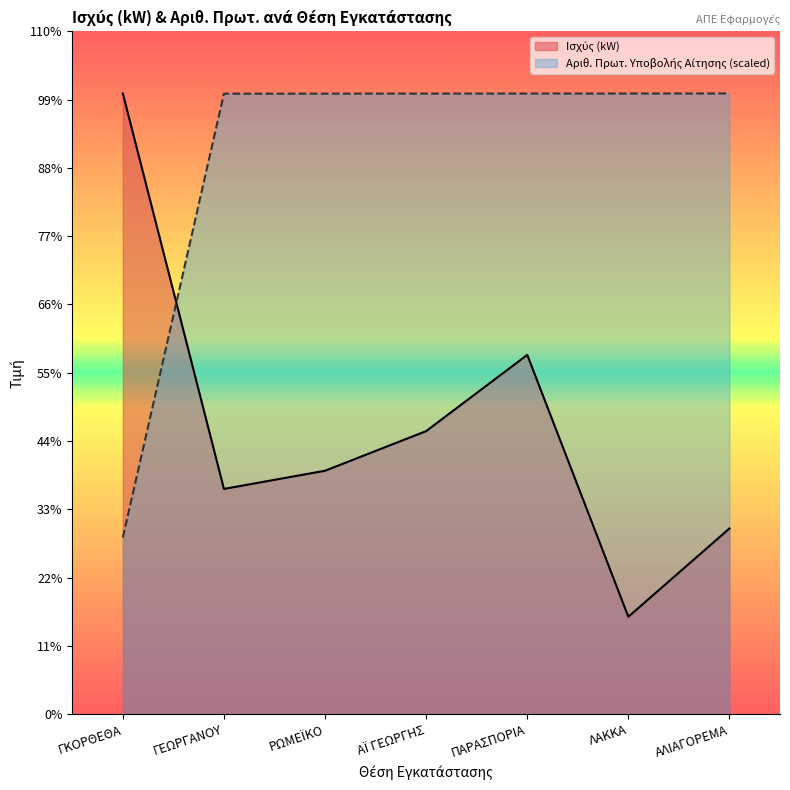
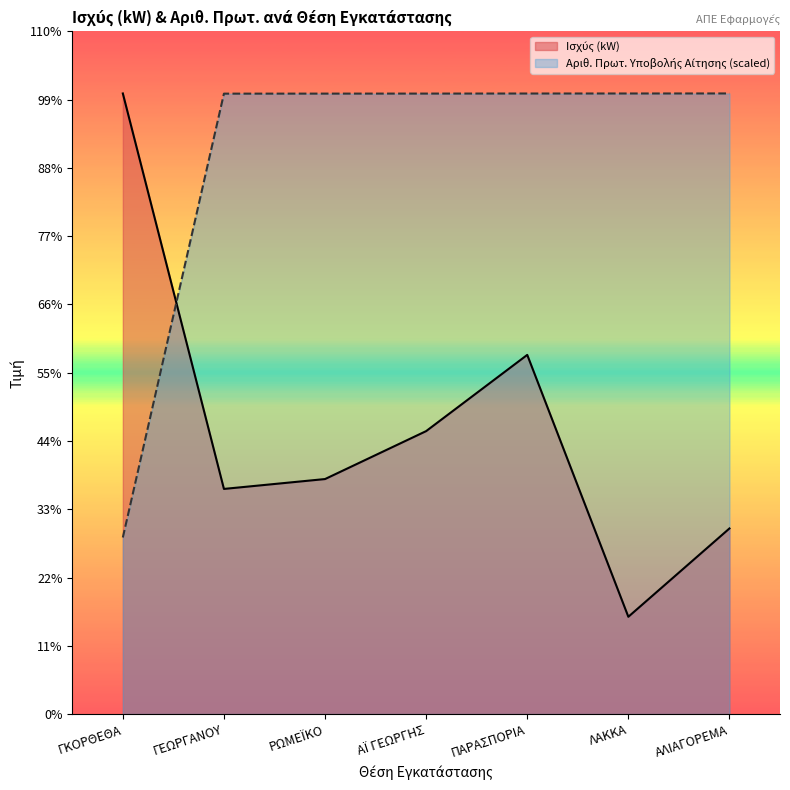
Ισχύς (kW), ΡΩΜΕΪΚΟ: 39% -> 38%
